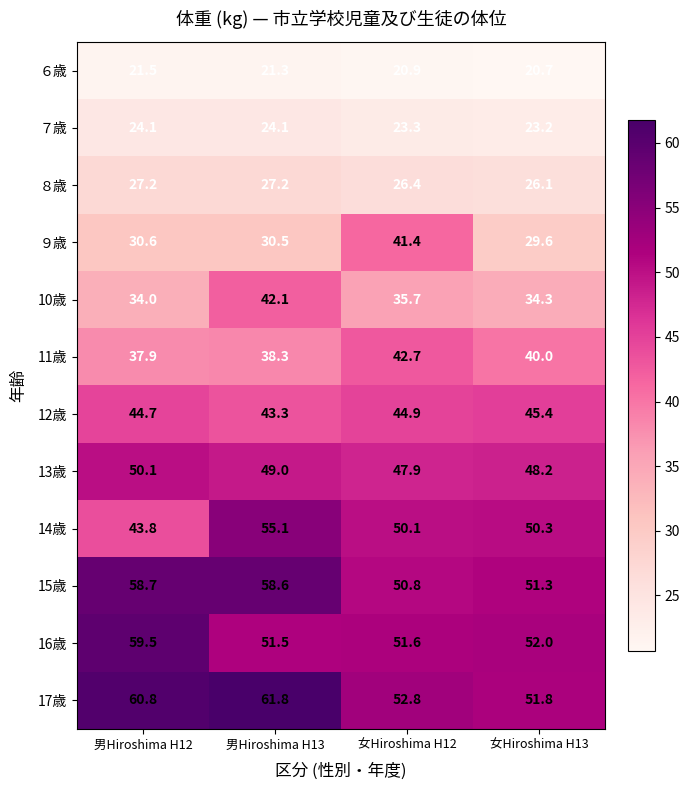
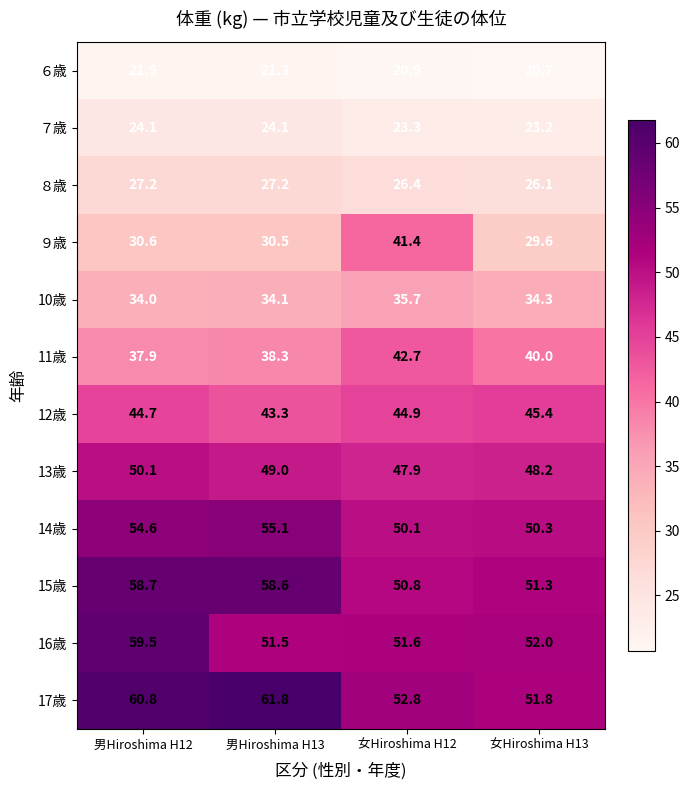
10歳, 男Hiroshima H13: 42.1 -> 34.1
14歳, 男Hiroshima H12: 43.8 -> 54.6
